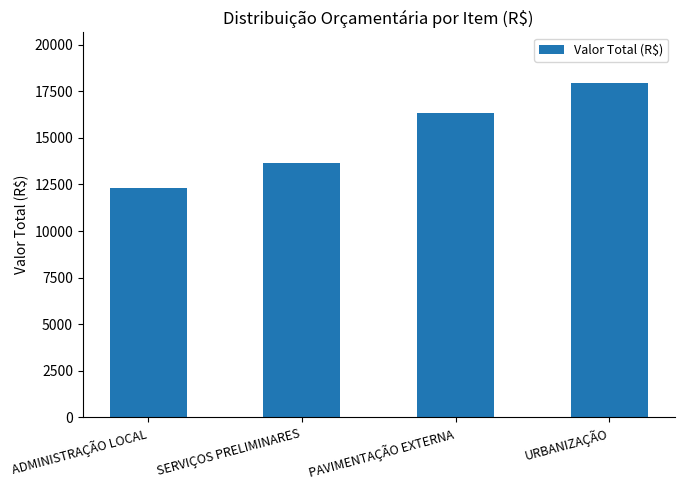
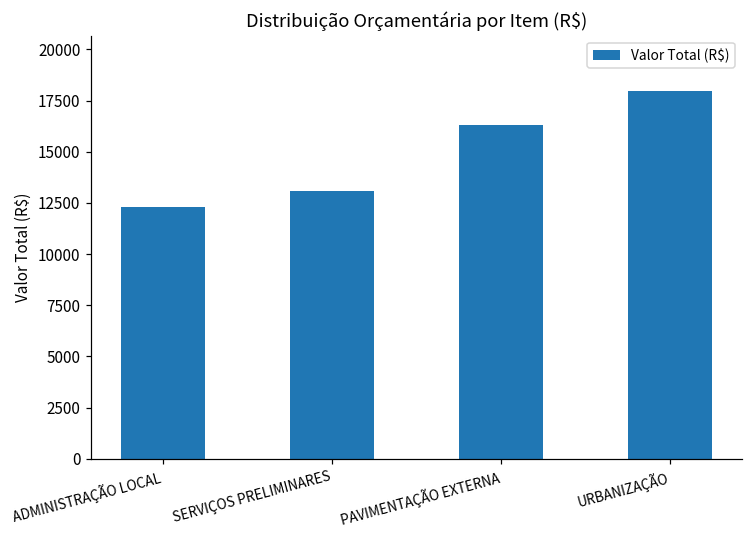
SERVIÇOS PRELIMINARES: 13700 -> 13100
